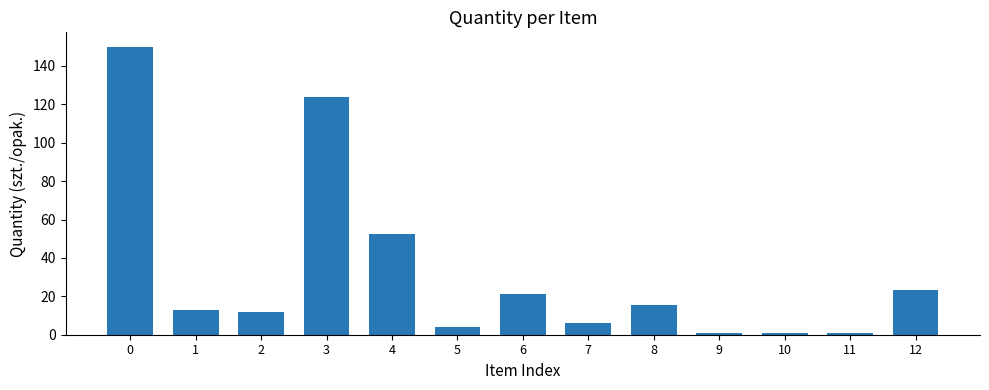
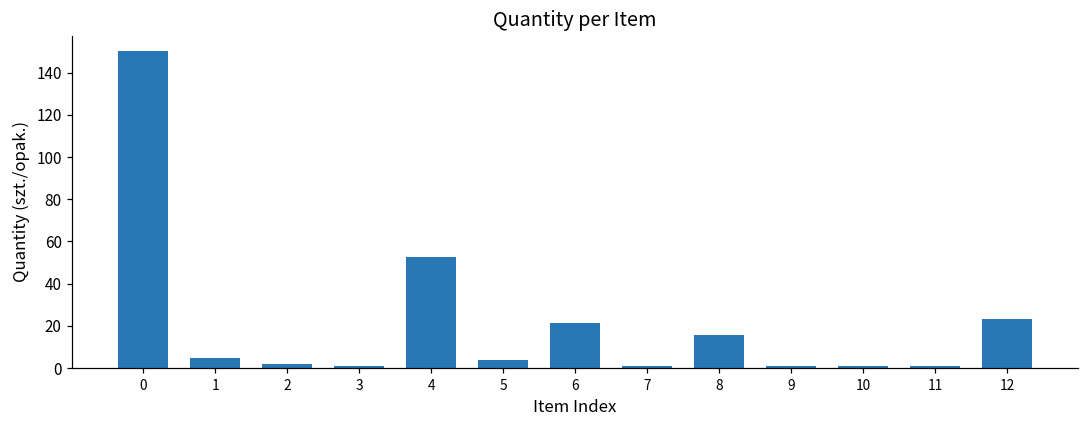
1: 13 -> 5
2: 12 -> 2
3: 124 -> 1
7: 6 -> 1
